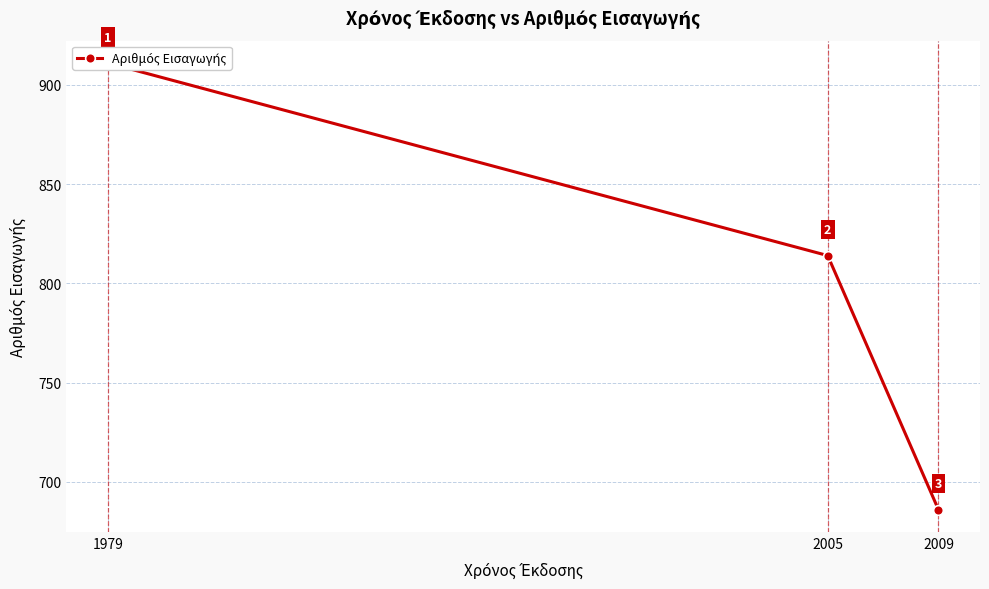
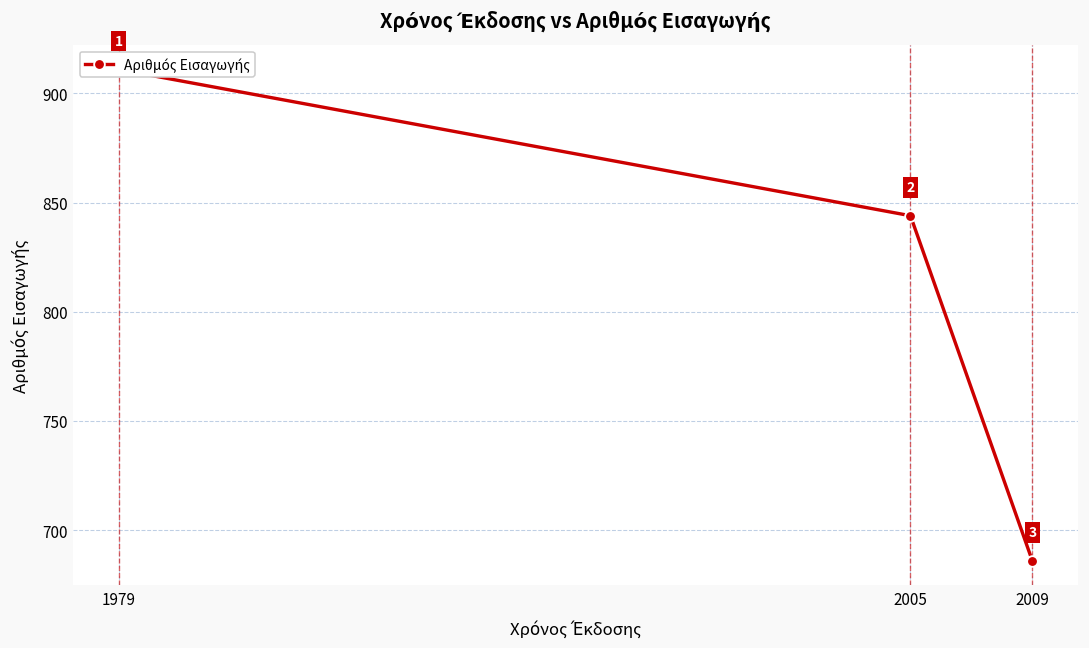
2005: 814 -> 844
